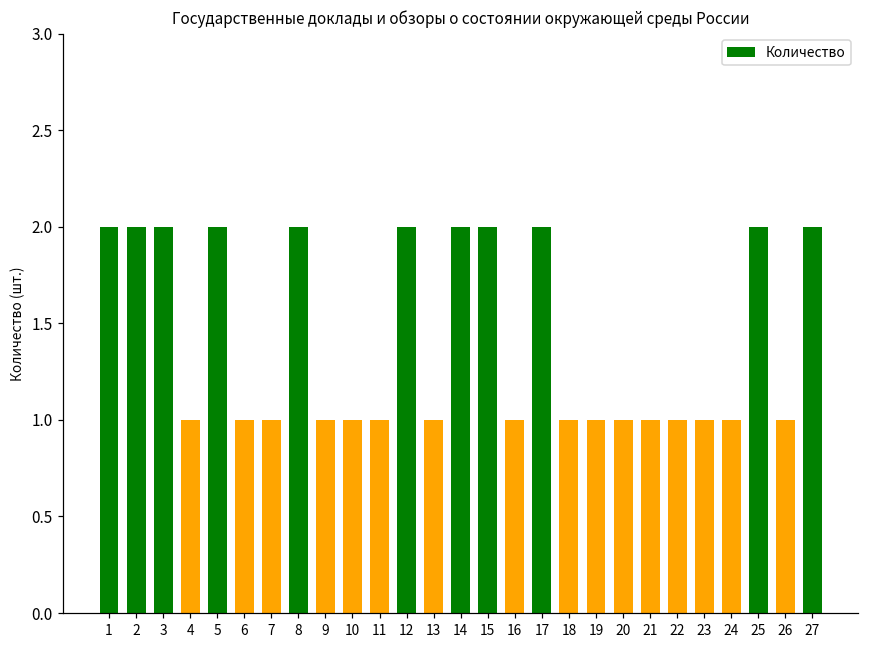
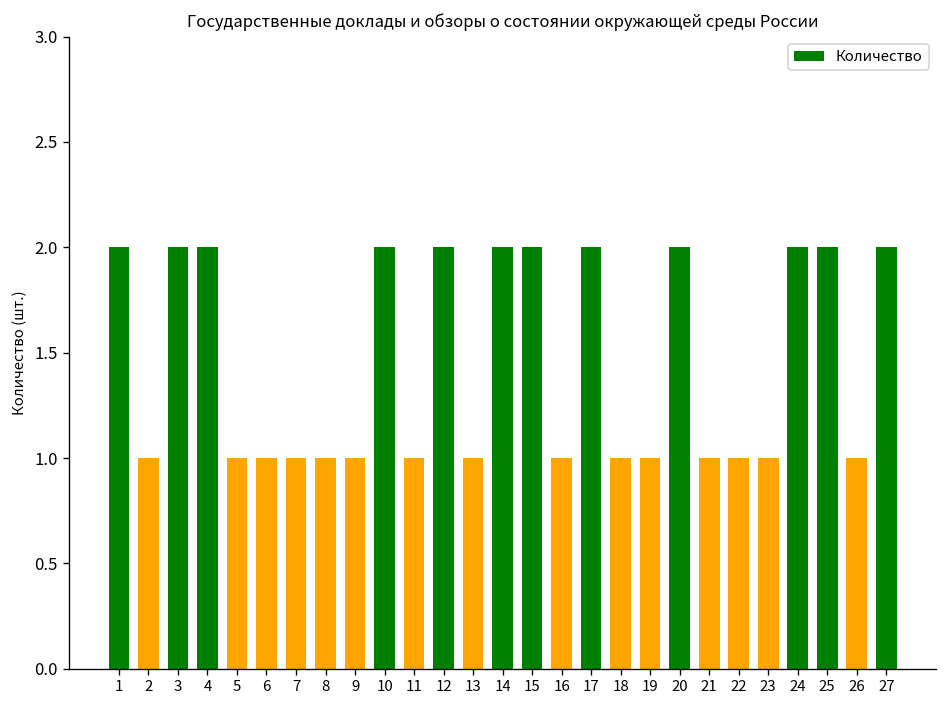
2: 2 -> 1
4: 1 -> 2
5: 2 -> 1
8: 2 -> 1
10: 1 -> 2
20: 1 -> 2
24: 1 -> 2
